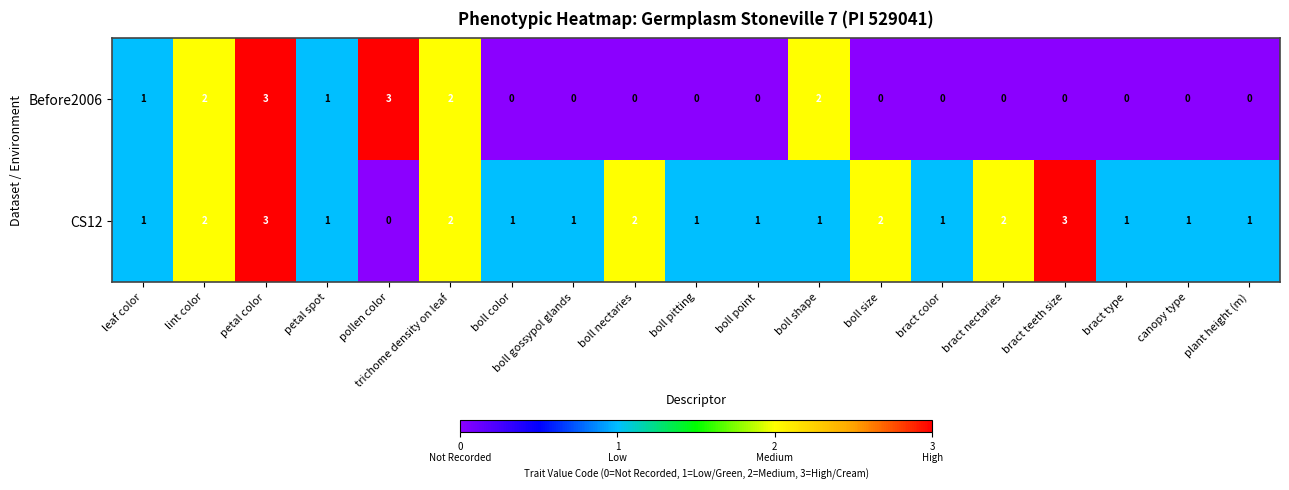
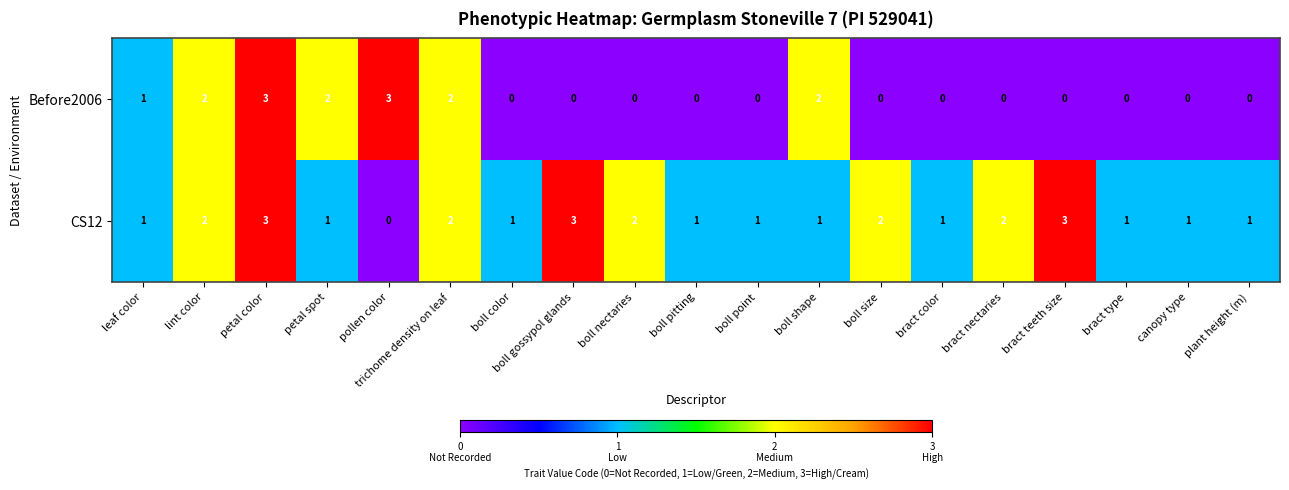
Before2006, petal spot: 1 -> 2
CS12, boll gossypol glands: 1 -> 3
